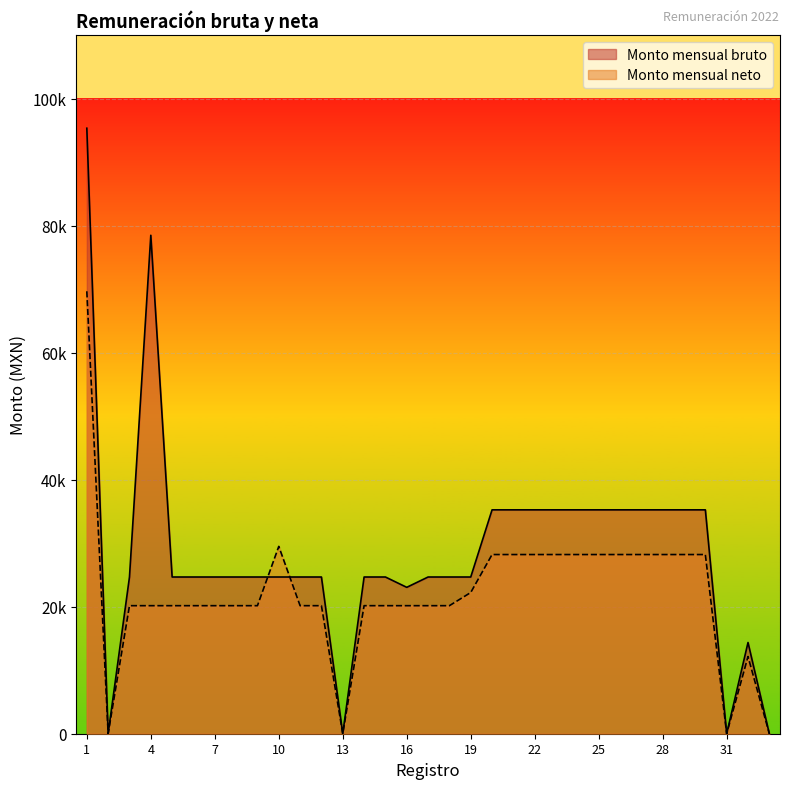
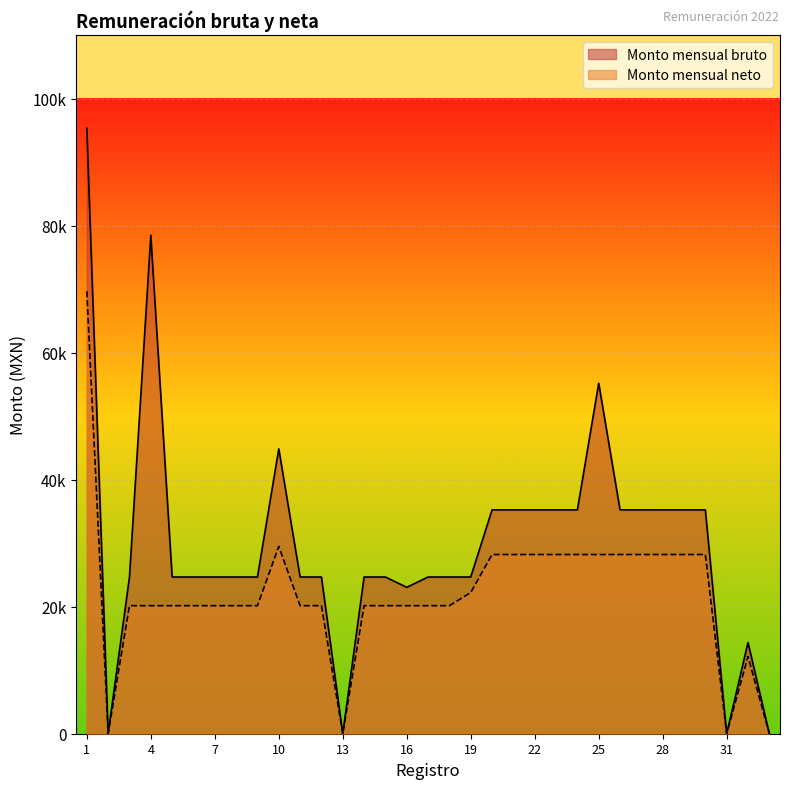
Monto mensual bruto, 10: 25000 -> 45000
Monto mensual bruto, 25: 35000 -> 55000
